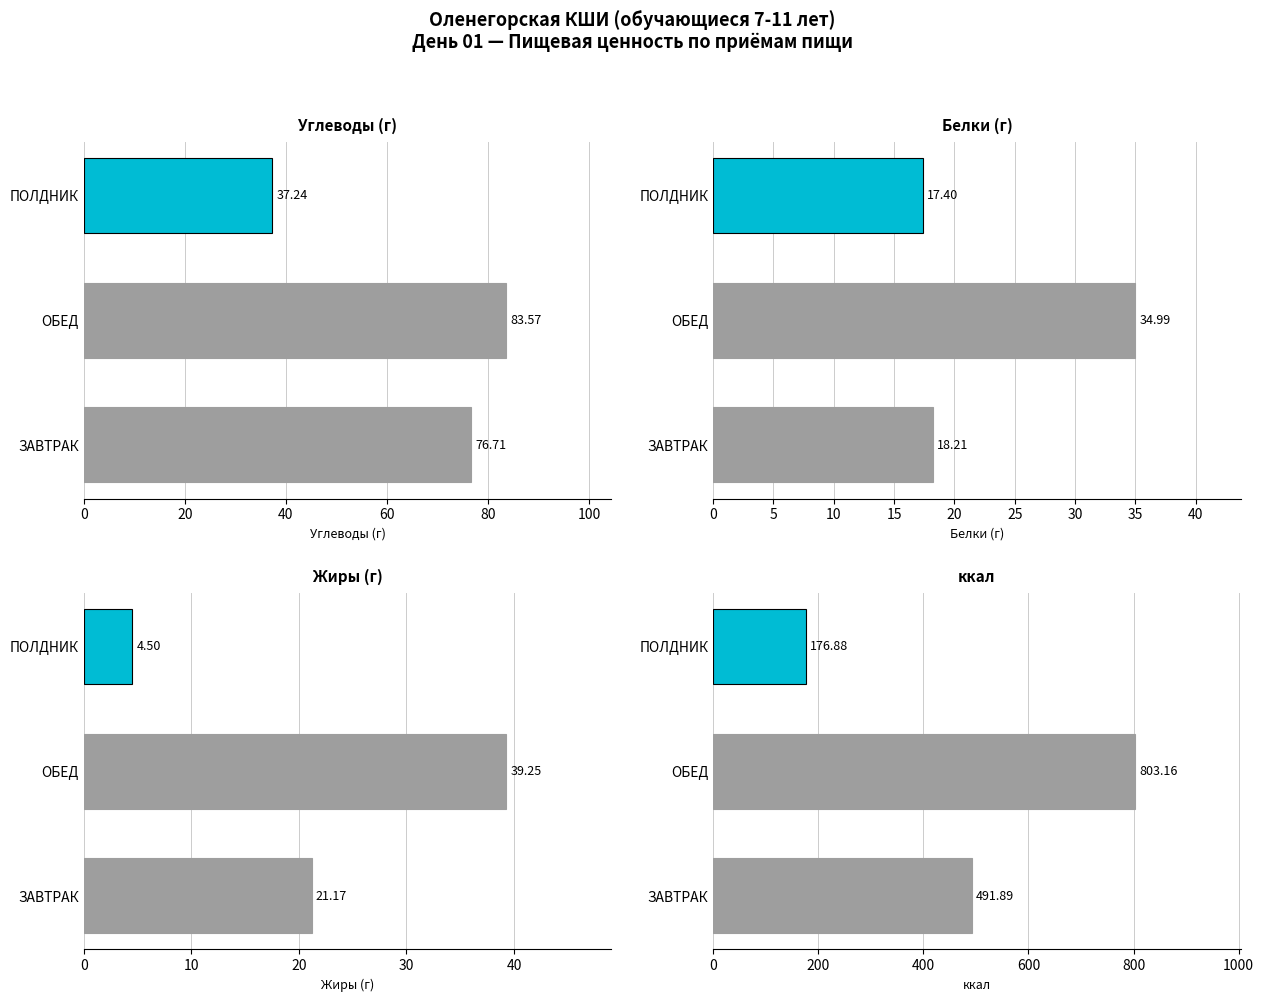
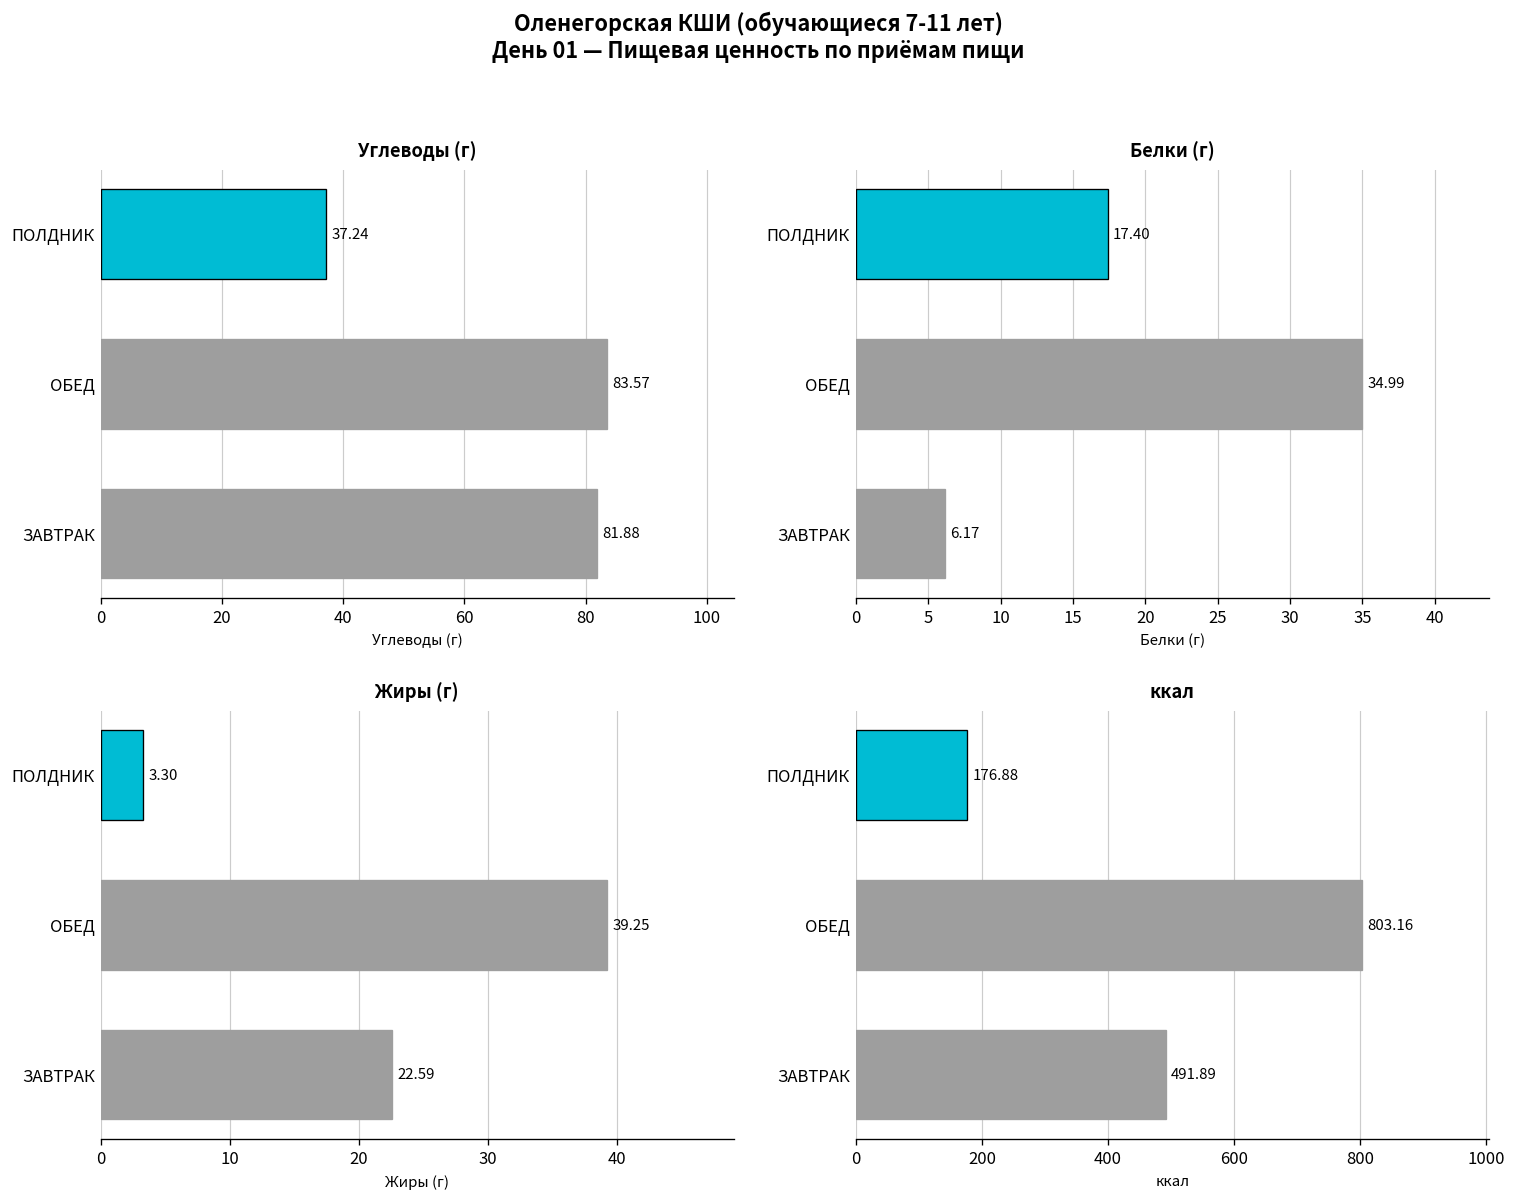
Углеводы (г), ЗАВТРАК: 76.71 -> 81.88
Белки (г), ЗАВТРАК: 18.21 -> 6.17
Жиры (г), ПОЛДНИК: 4.50 -> 3.30
Жиры (г), ЗАВТРАК: 21.17 -> 22.59
